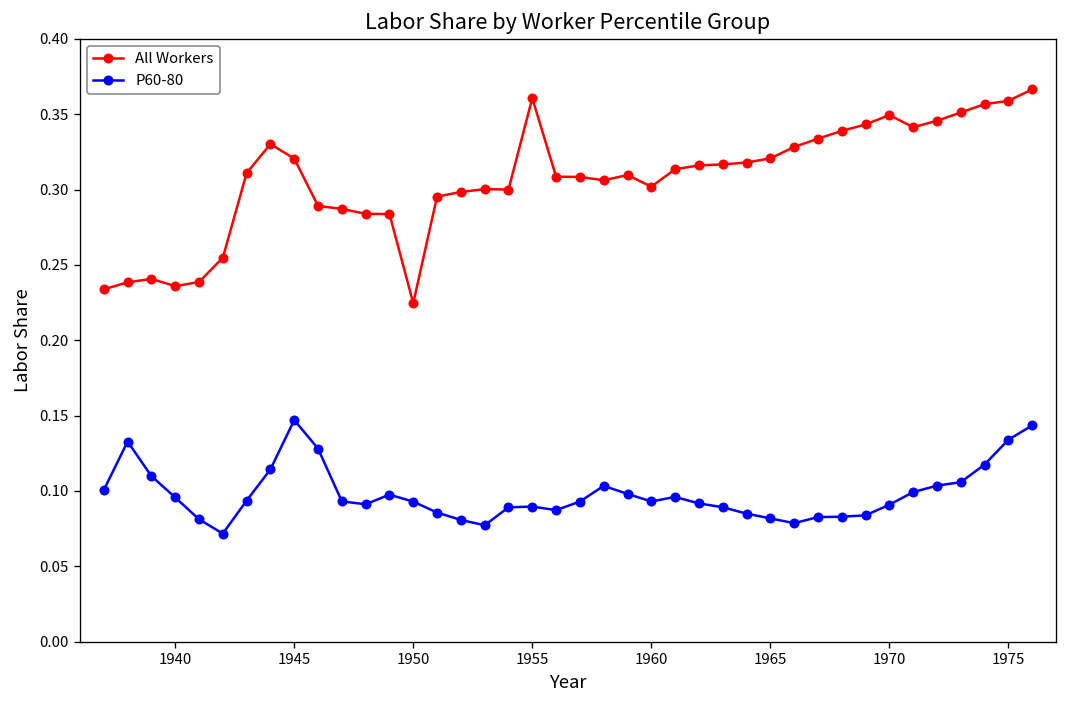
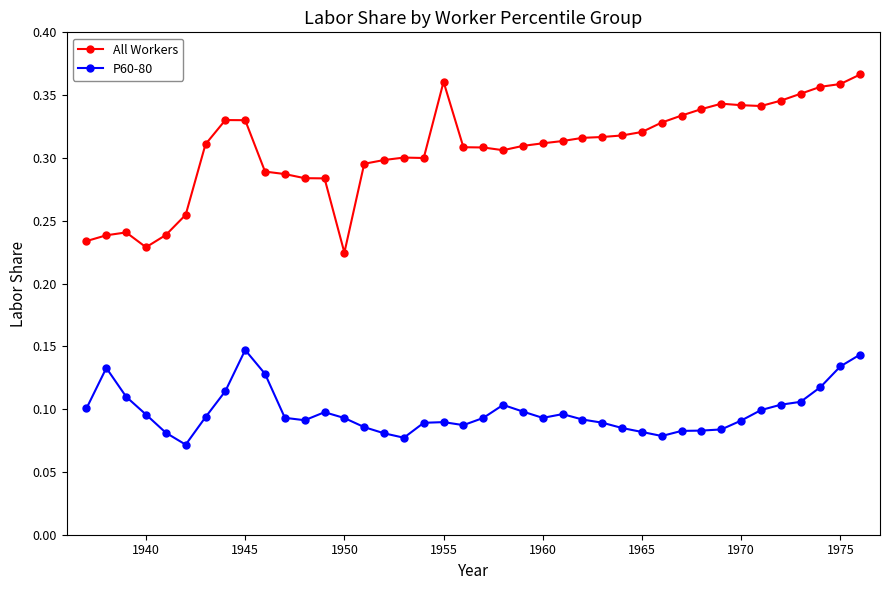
All Workers, 1940: 0.236 -> 0.229
All Workers, 1945: 0.321 -> 0.330
All Workers, 1960: 0.302 -> 0.312
All Workers, 1970: 0.349 -> 0.342
